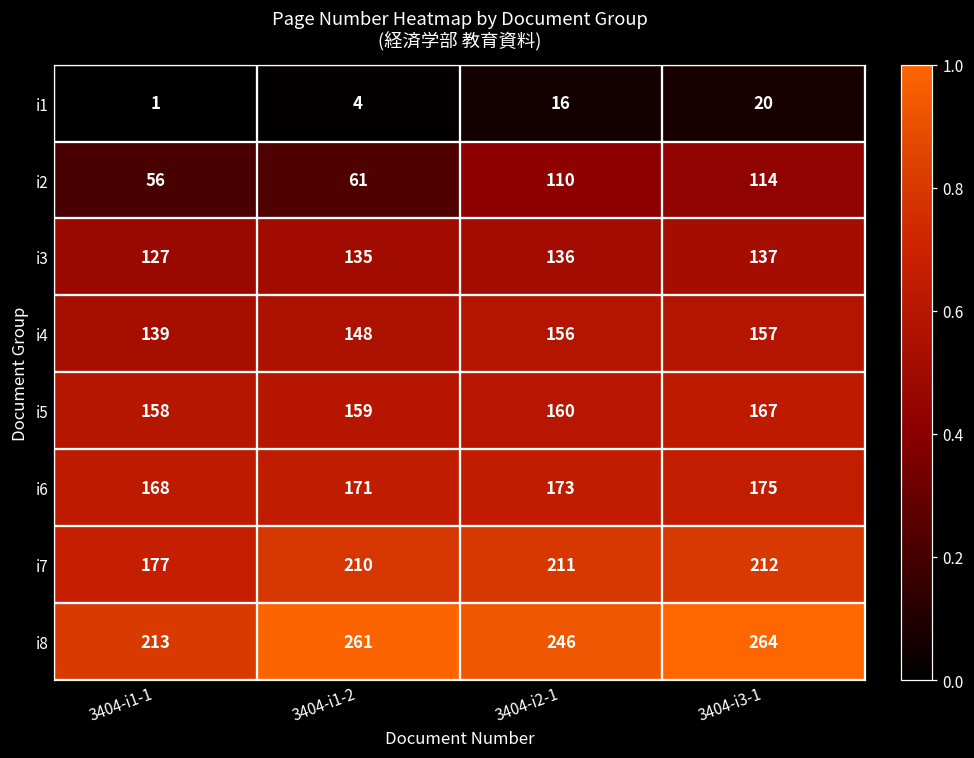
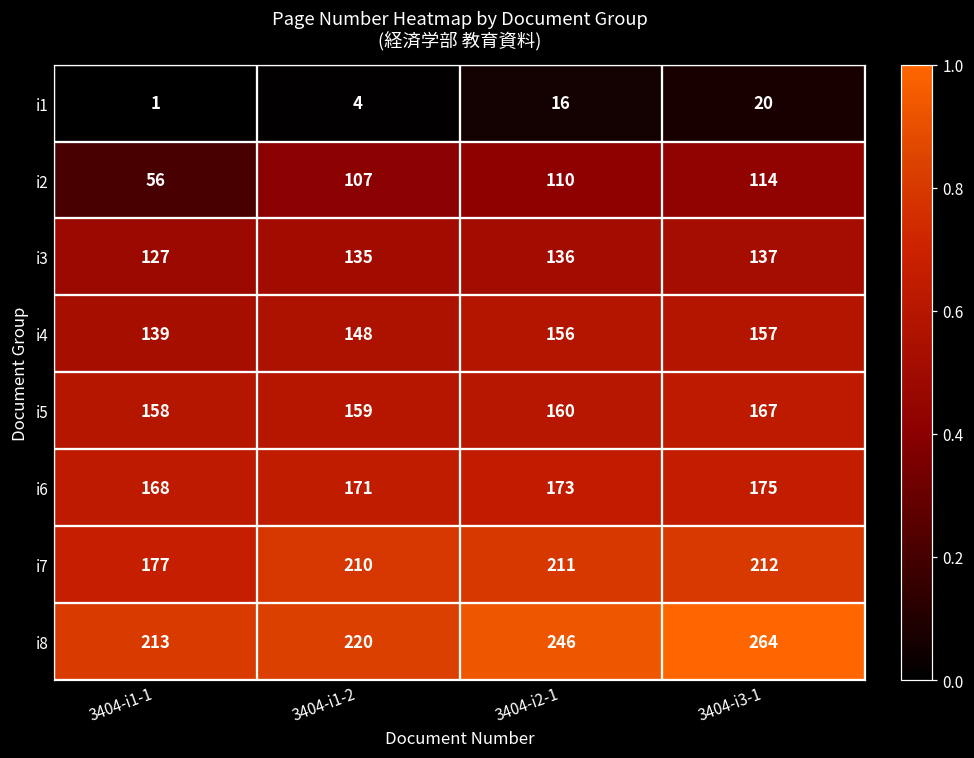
i2, 3404-i1-2: 61 -> 107
i8, 3404-i1-2: 261 -> 220
